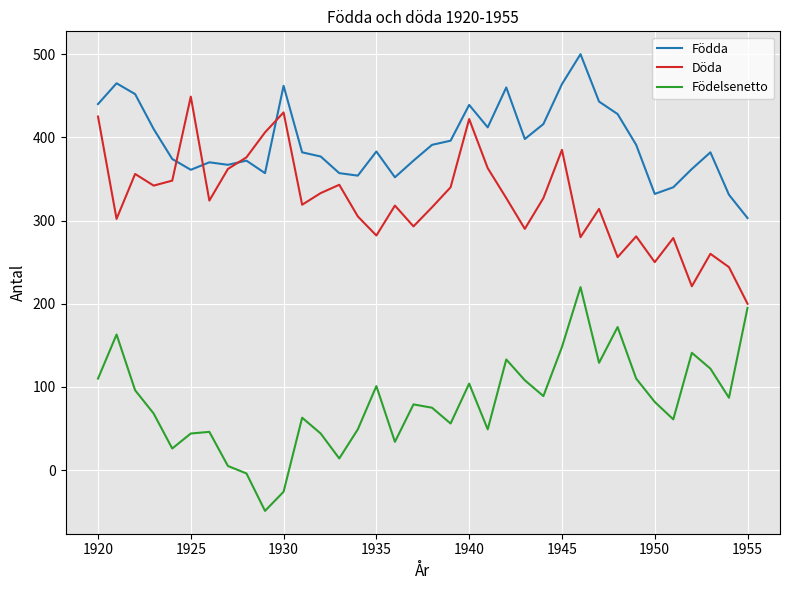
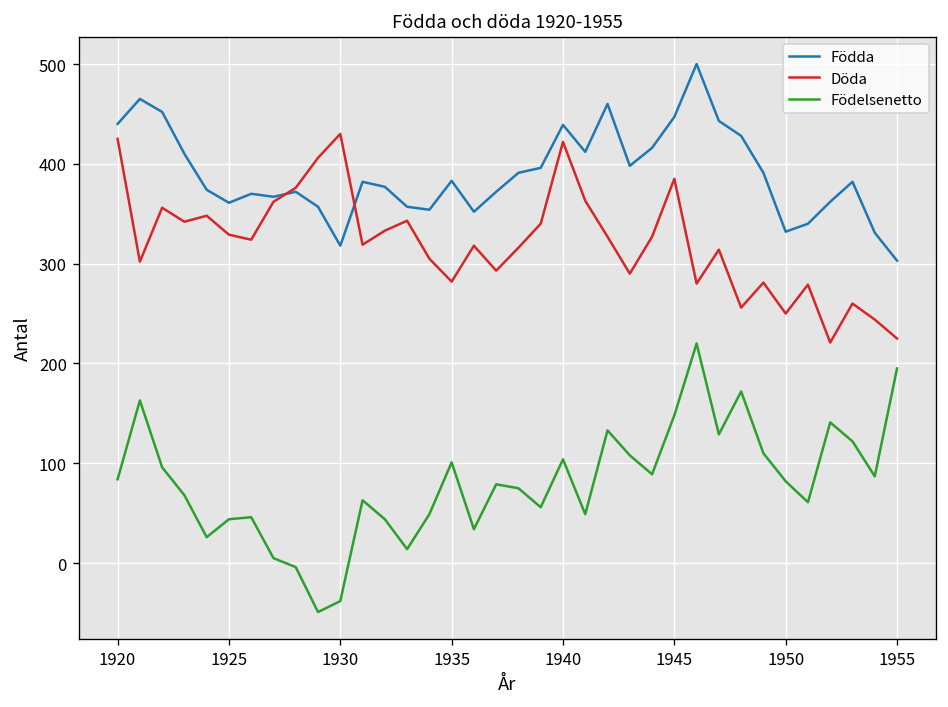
Födelsenetto, 1920: 110 -> 80
Döda, 1925: 450 -> 330
Födda, 1930: 460 -> 320
Födelsenetto, 1930: -30 -> -40
Födda, 1945: 460 -> 450
Döda, 1955: 200 -> 230
